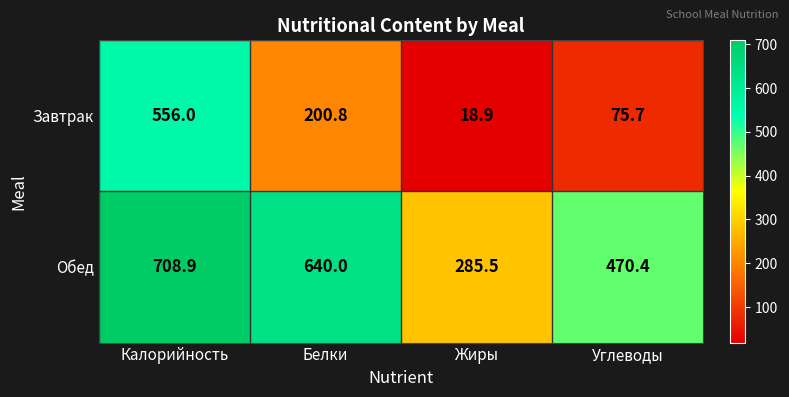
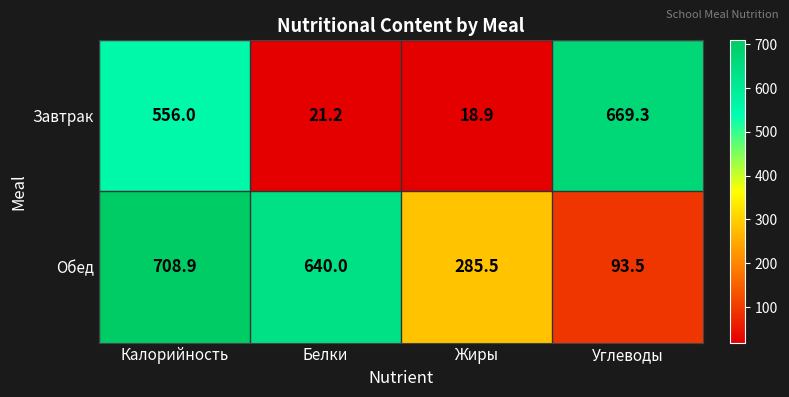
Завтрак, Белки: 200.8 -> 21.2
Завтрак, Углеводы: 75.7 -> 669.3
Обед, Углеводы: 470.4 -> 93.5
